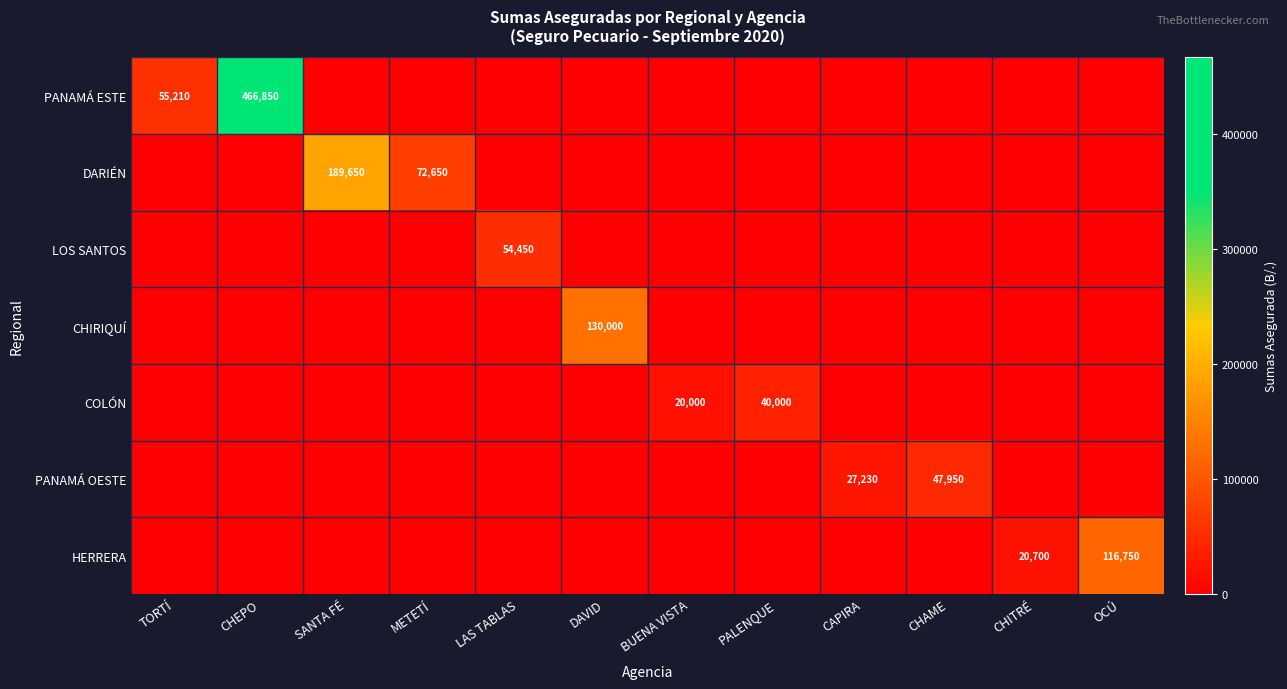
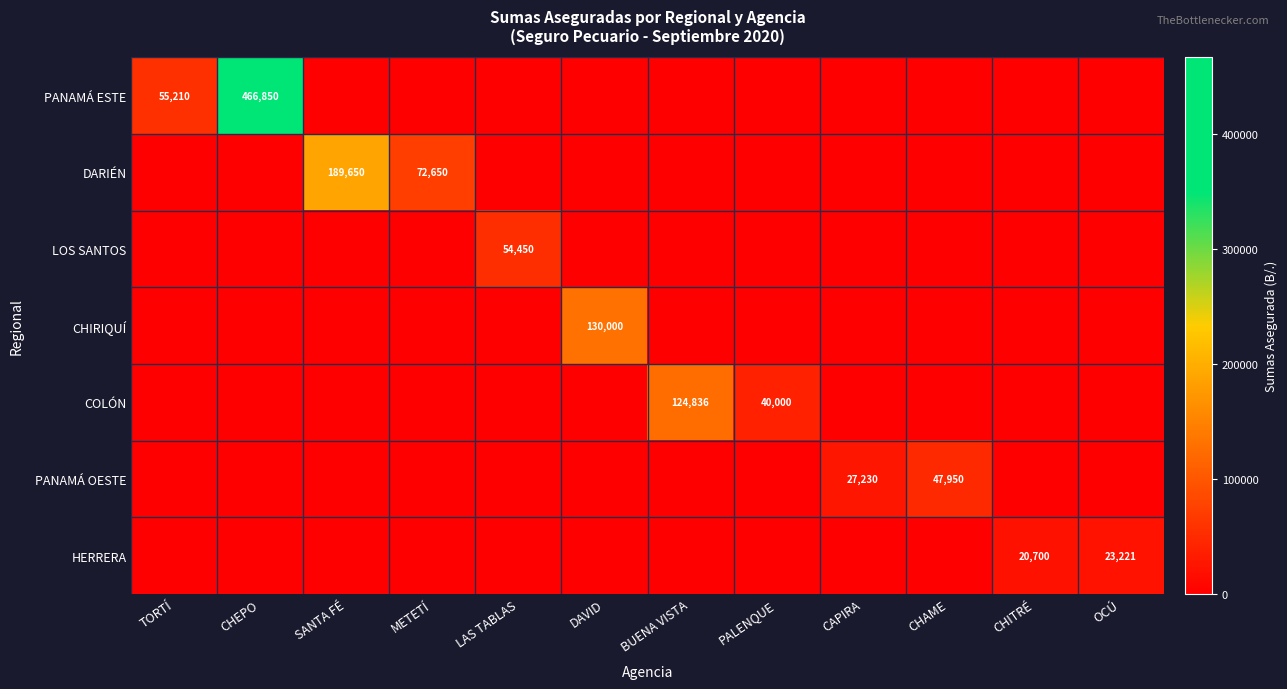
COLÓN, BUENA VISTA: 20,000 -> 124,836
HERRERA, OCÚ: 116,750 -> 23,221
